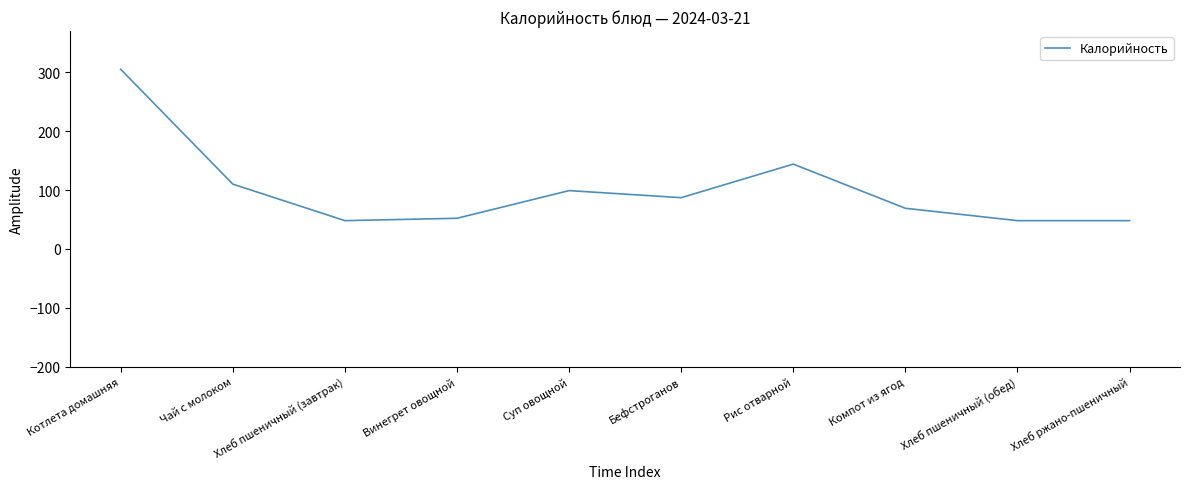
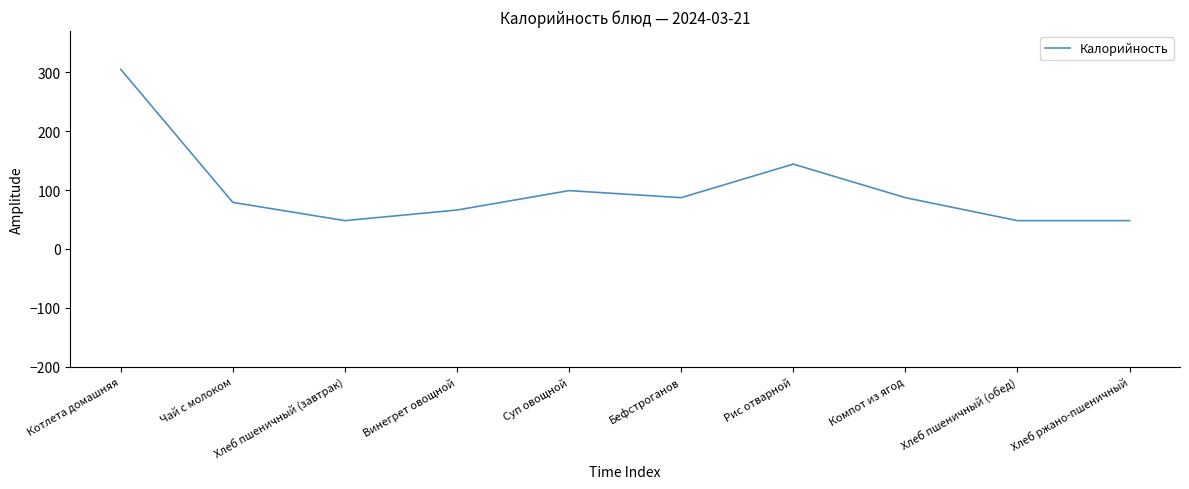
Чай с молоком: 110 -> 80
Винегрет овощной: 50 -> 70
Компот из ягод: 70 -> 90
